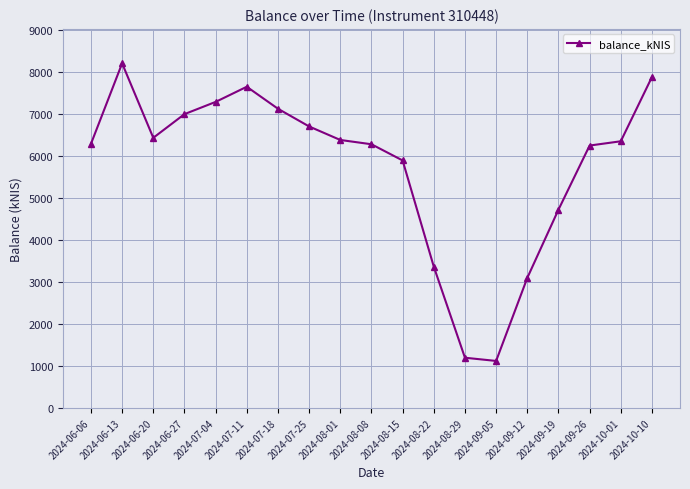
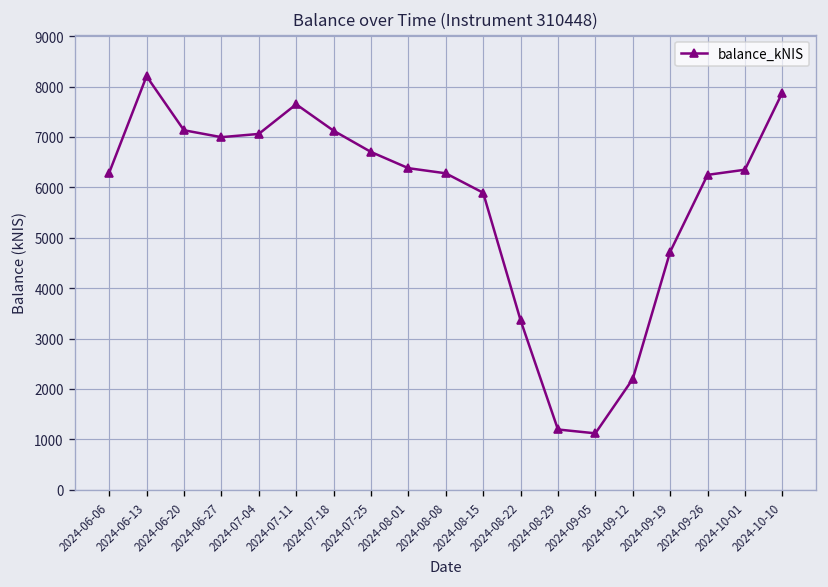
2024-06-20: 6400 -> 7100
2024-07-04: 7300 -> 7100
2024-09-12: 3100 -> 2200
